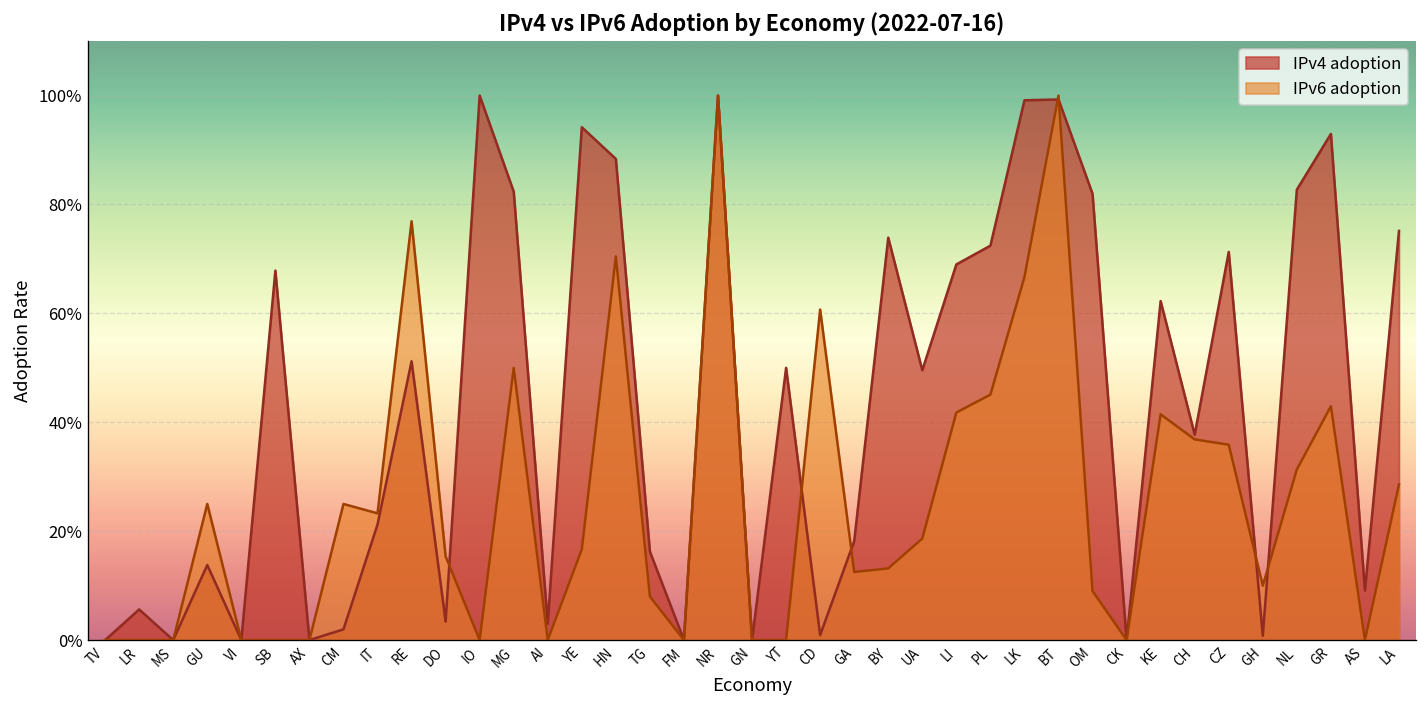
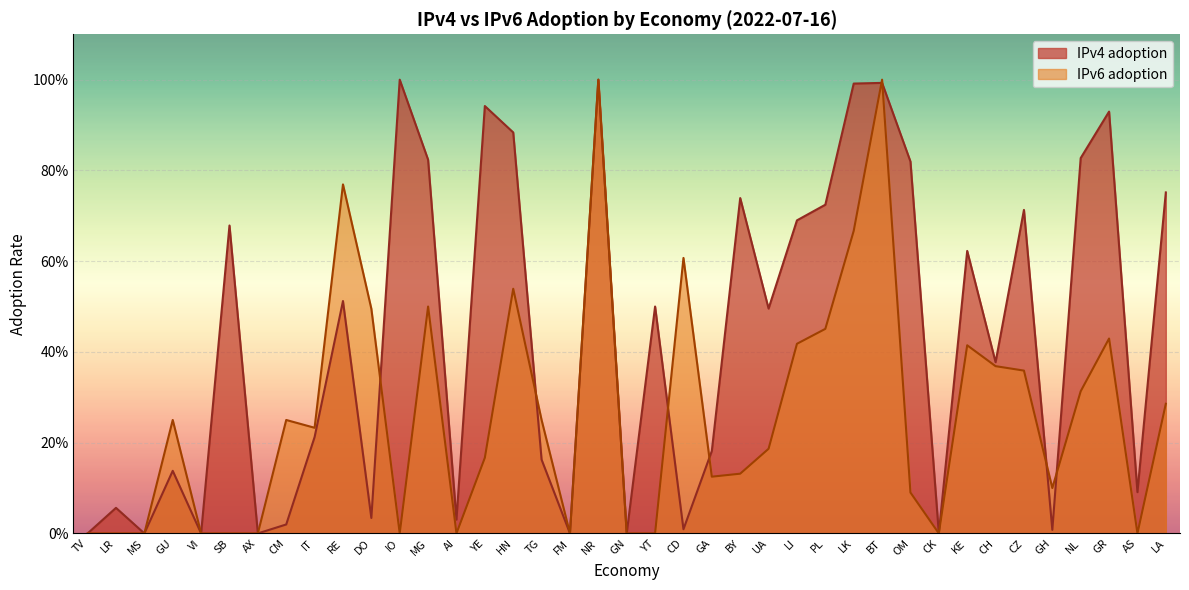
IPv6 adoption, DO: 15% -> 50%
IPv6 adoption, HN: 70% -> 54%
IPv6 adoption, TG: 8% -> 25%
